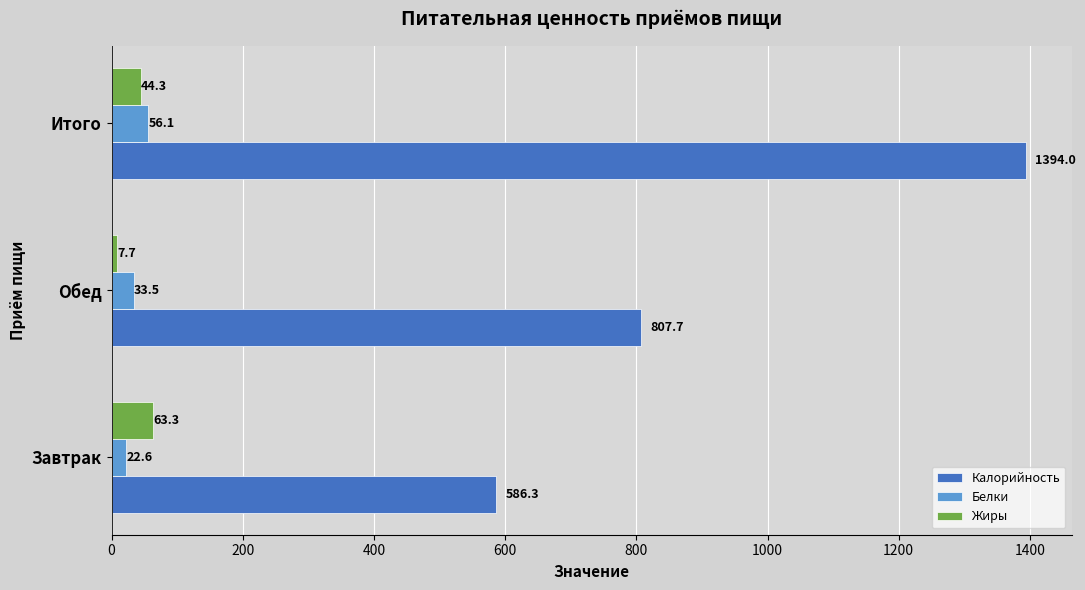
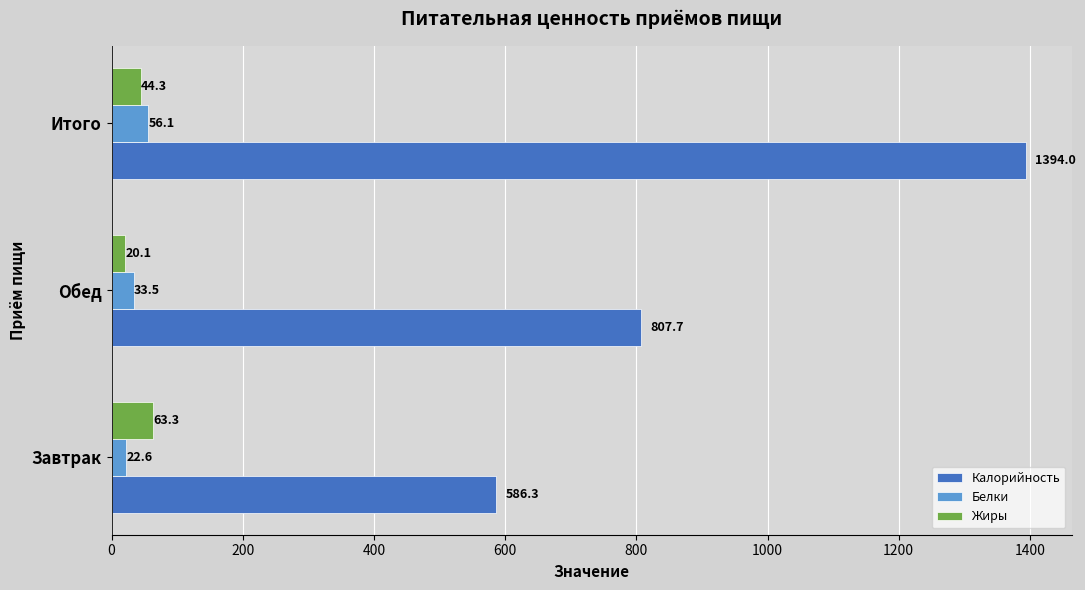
Жиры, Обед: 7.7 -> 20.1
